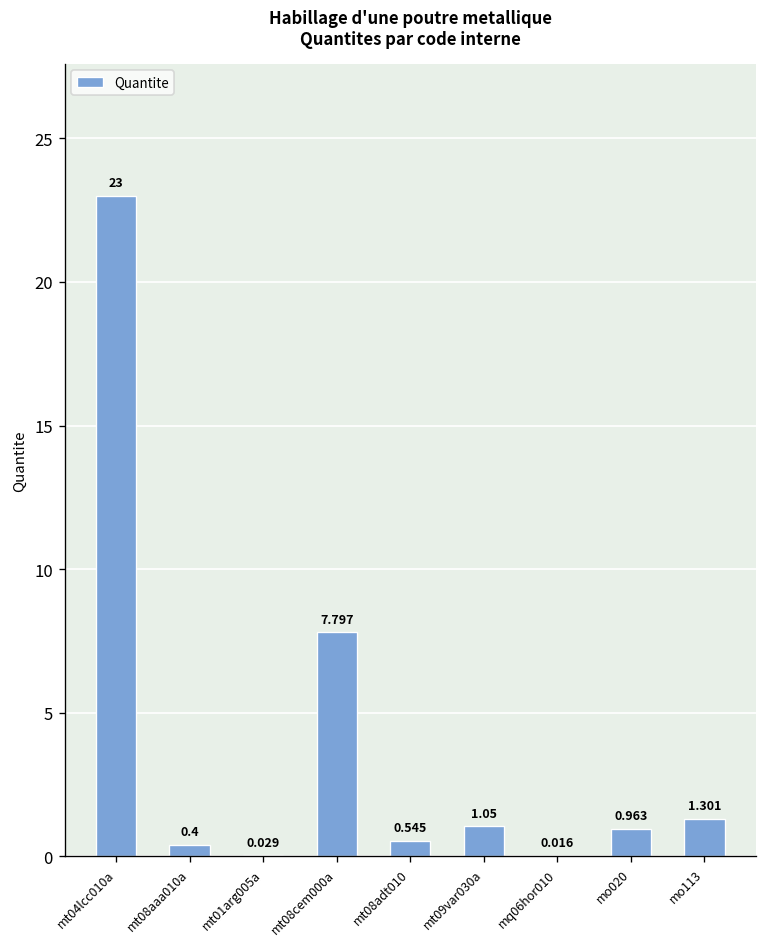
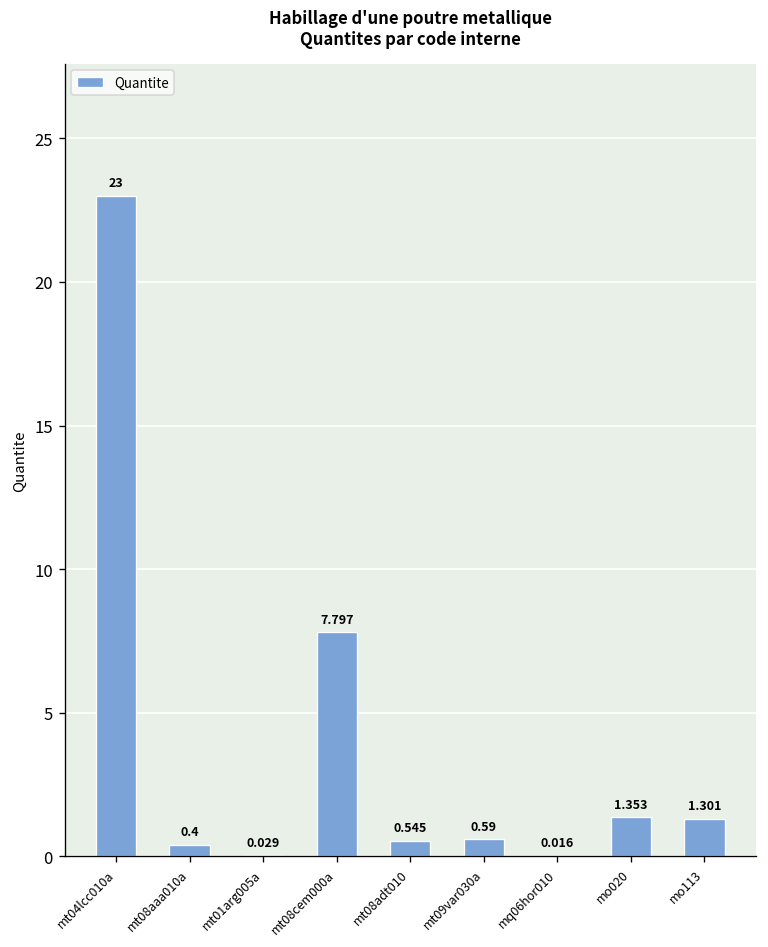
mt09var030a: 1.05 -> 0.59
mo020: 0.963 -> 1.353
